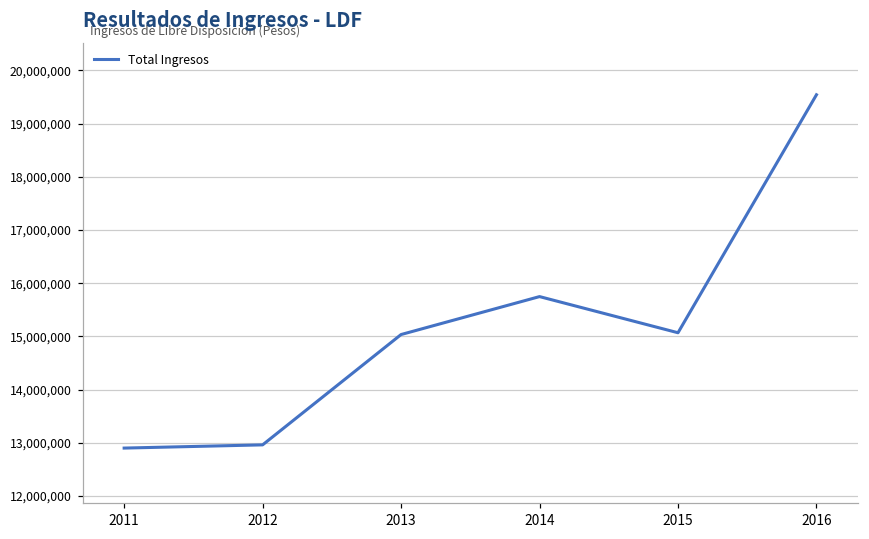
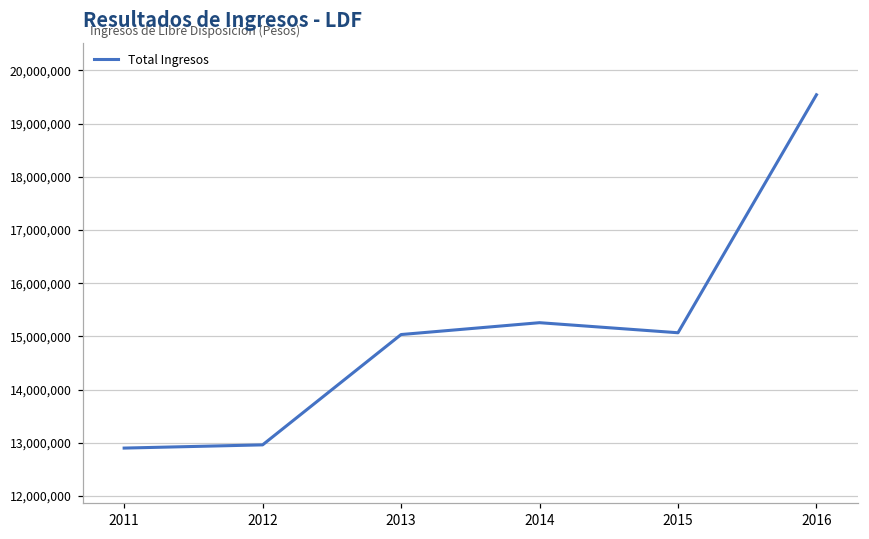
2014: 15,700,000 -> 15,300,000
